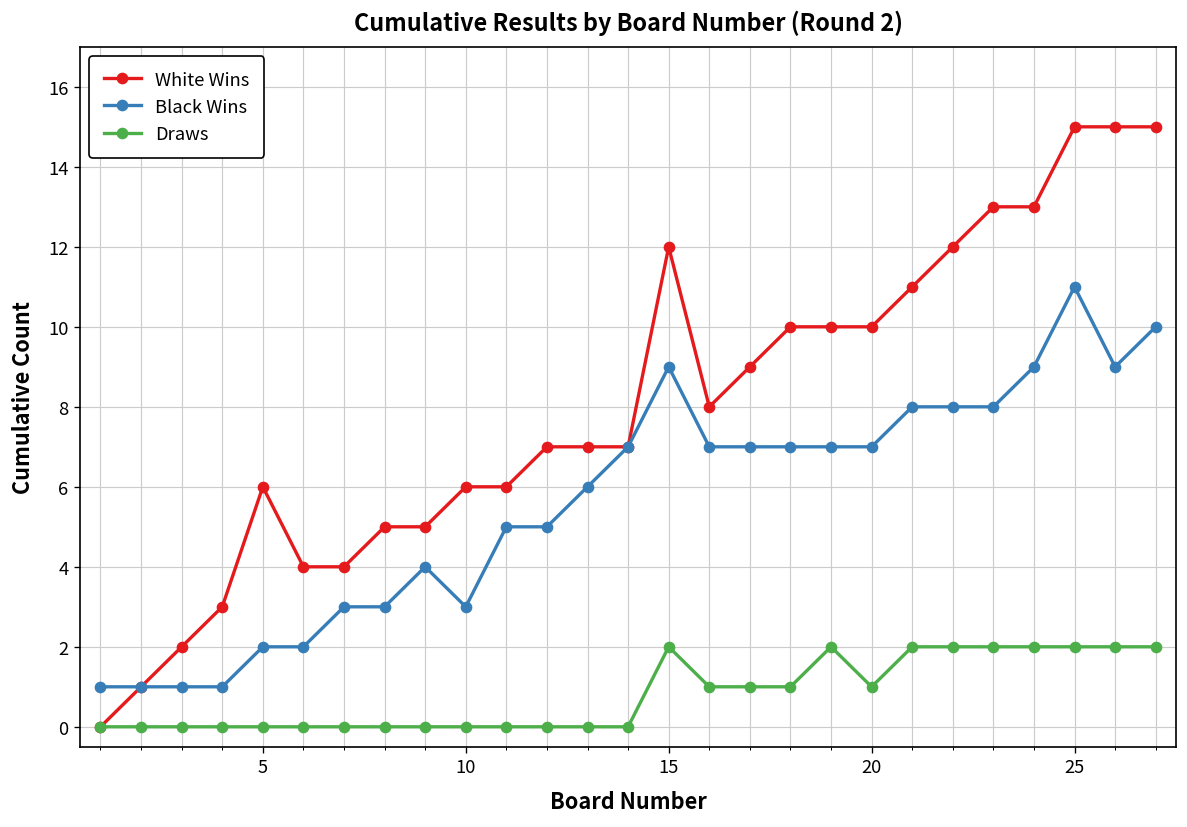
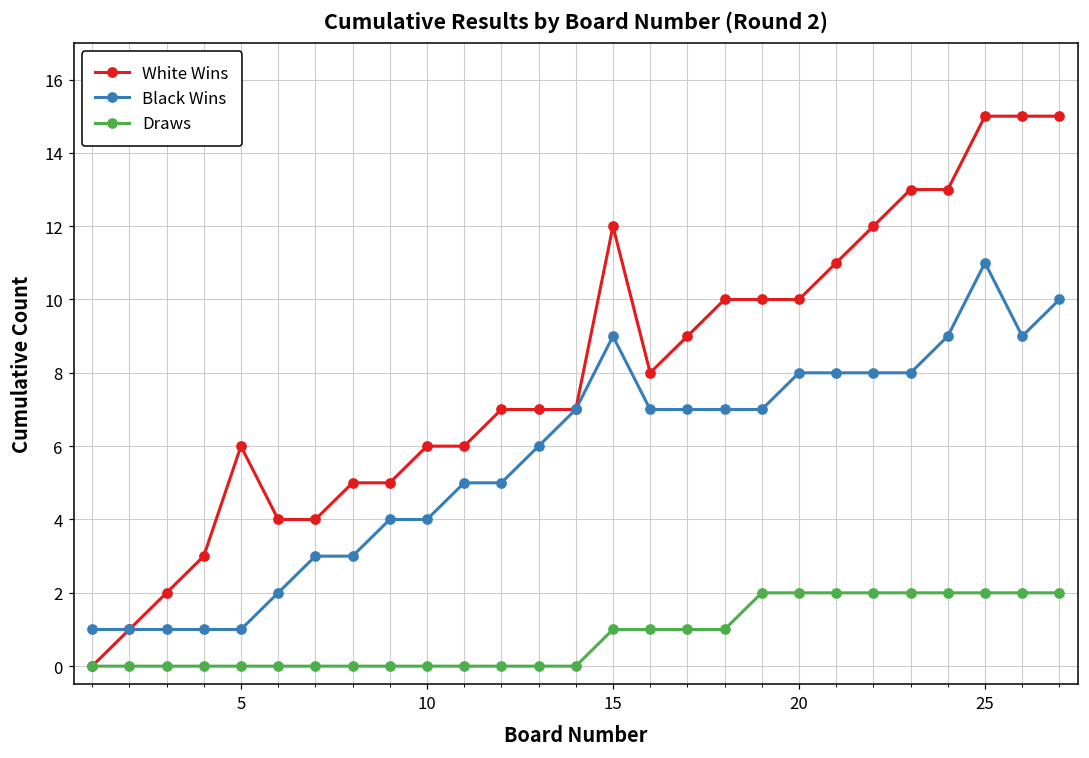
Black Wins, 5: 2 -> 1
Black Wins, 10: 3 -> 4
Draws, 15: 2 -> 1
Black Wins, 20: 7 -> 8
Draws, 20: 1 -> 2
